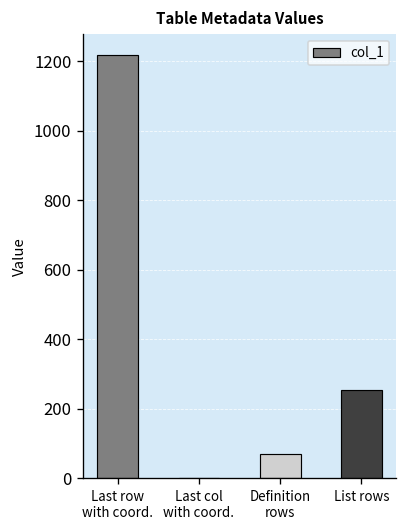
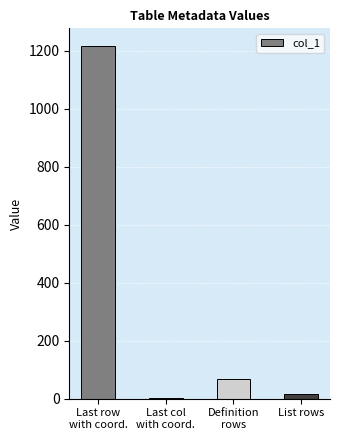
List rows: 260 -> 20
